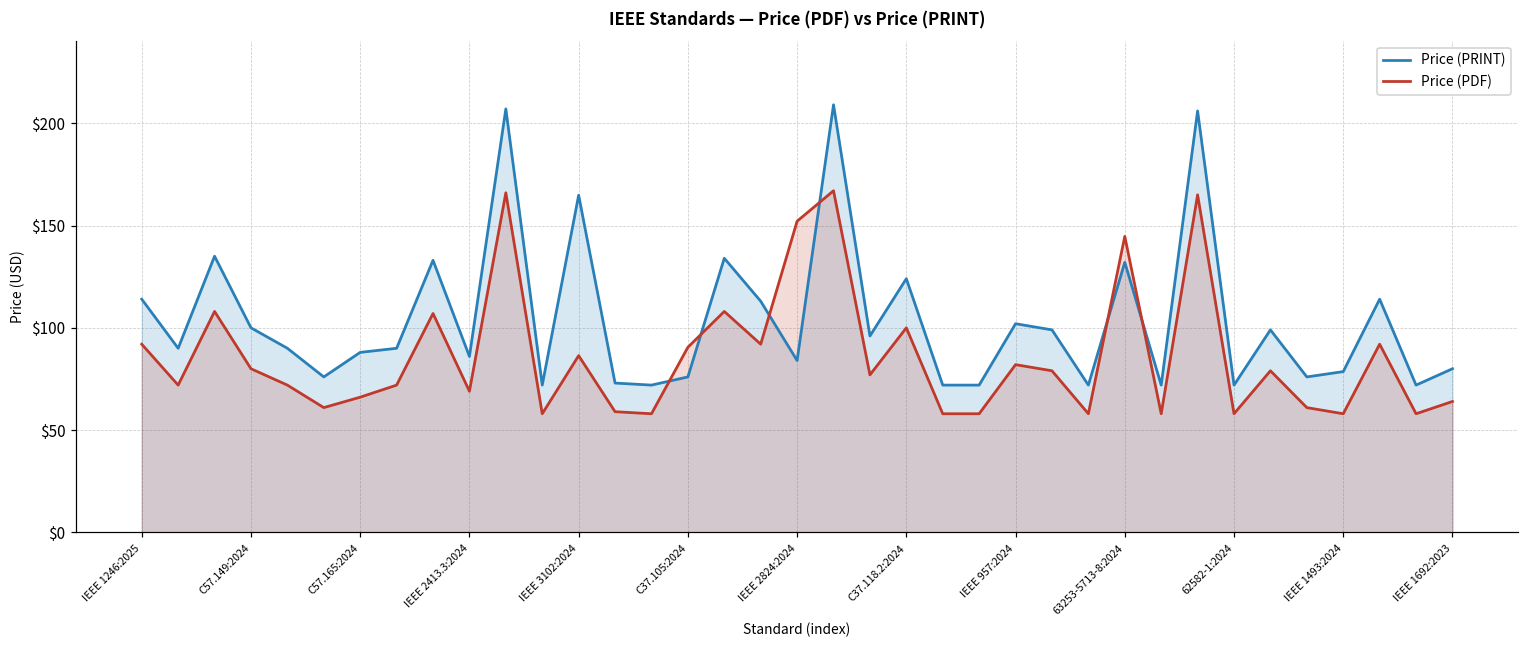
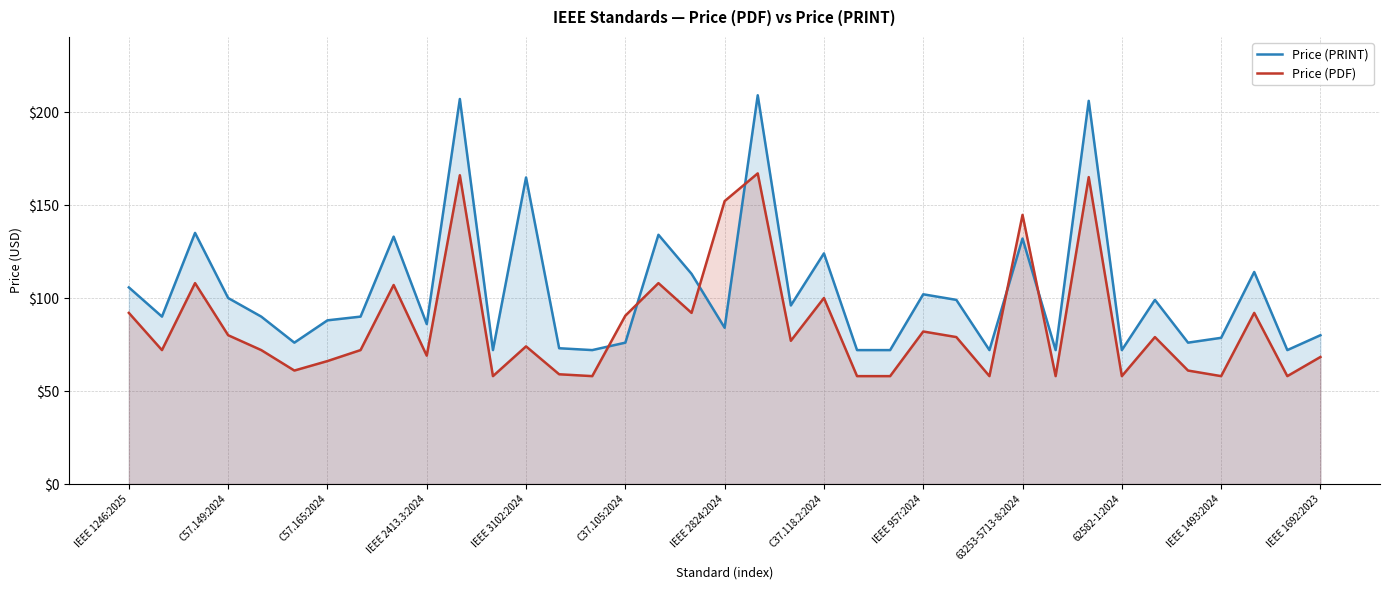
Price (PRINT), IEEE 1246:2025: $114 -> $106
Price (PDF), IEEE 3102:2024: $86 -> $74
Price (PDF), IEEE 1692:2023: $64 -> $68
